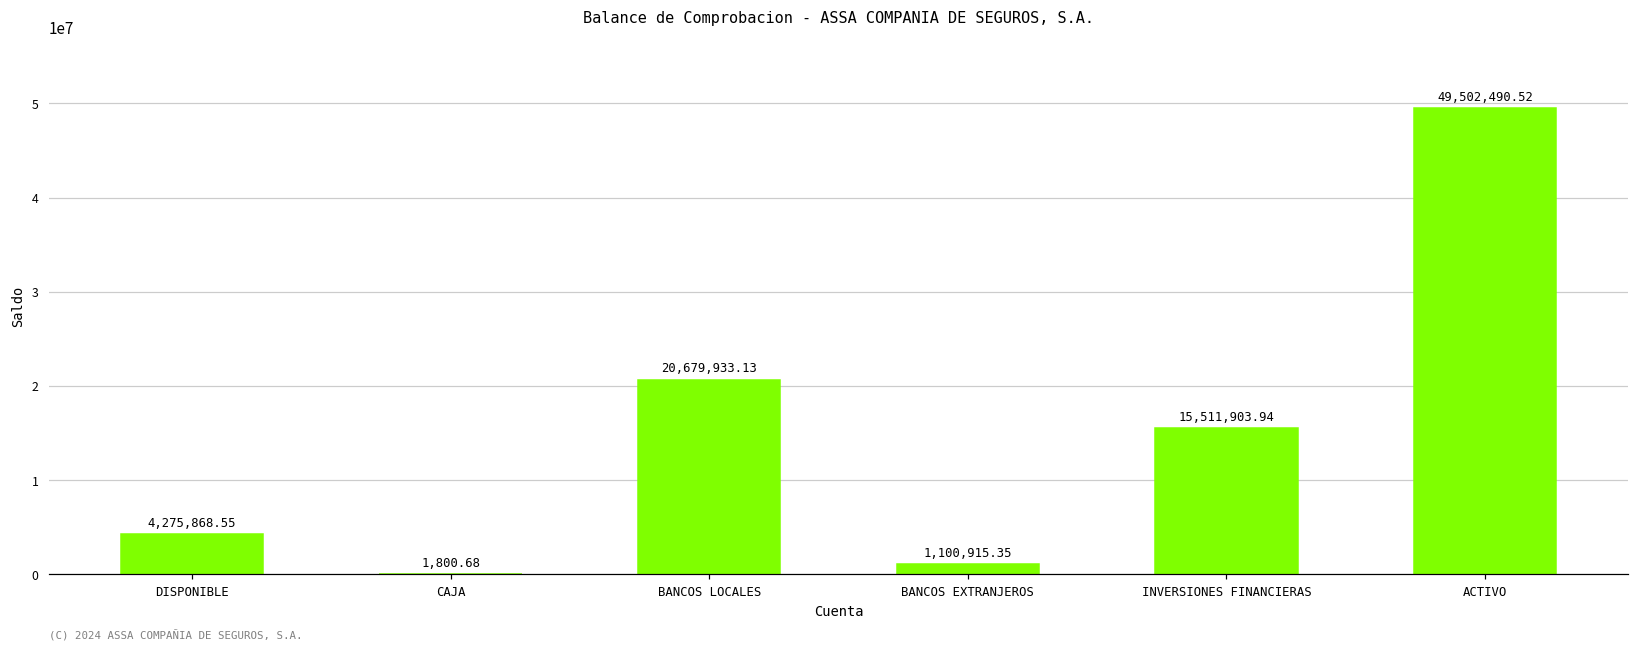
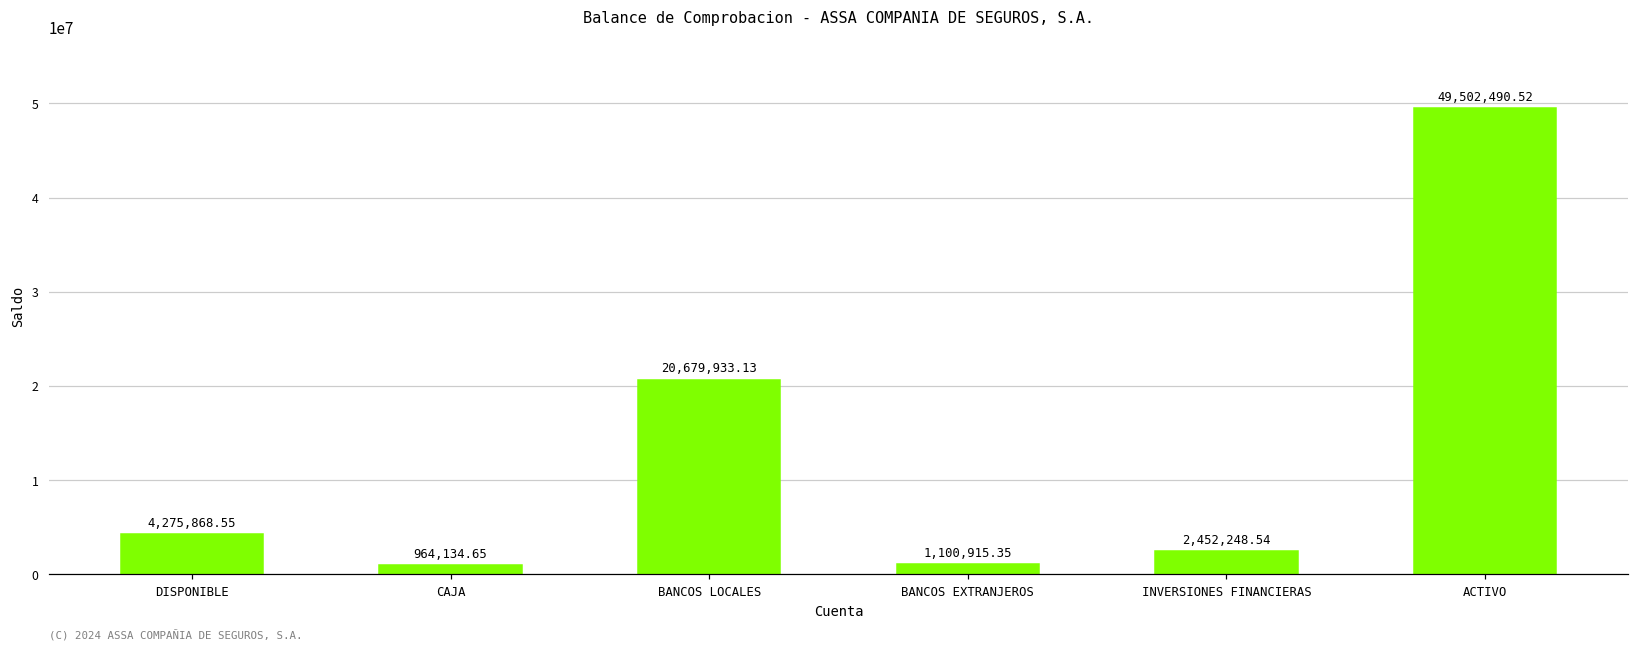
CAJA: 1,800.68 -> 964,134.65
INVERSIONES FINANCIERAS: 15,511,903.94 -> 2,452,248.54
